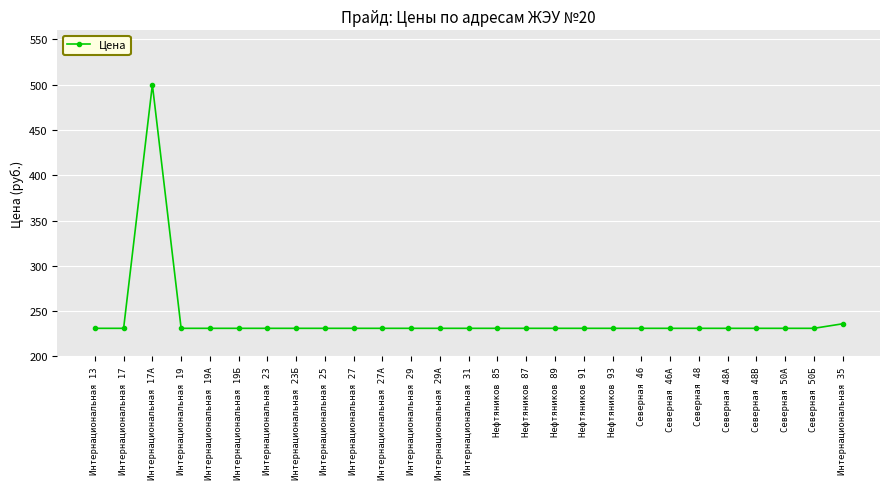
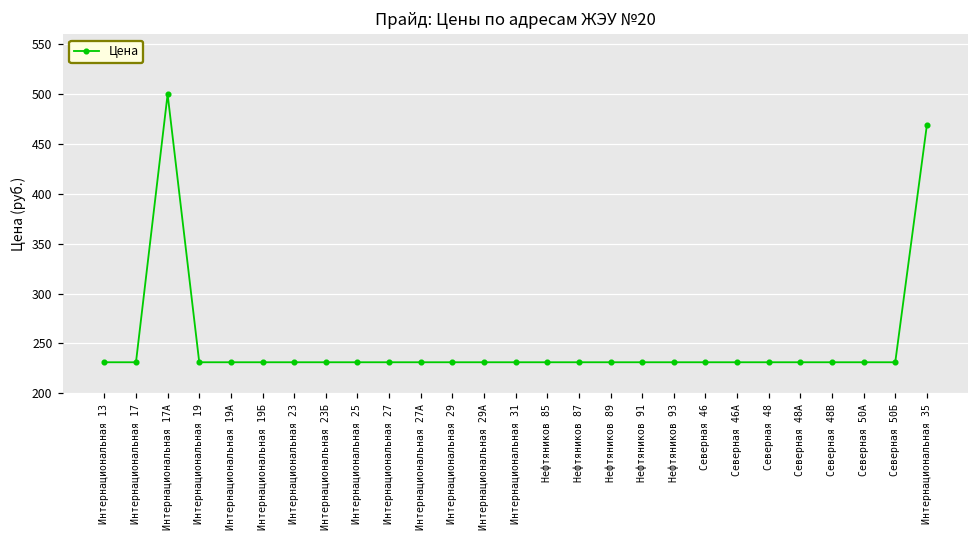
Интернациональная 35: 240 -> 470
